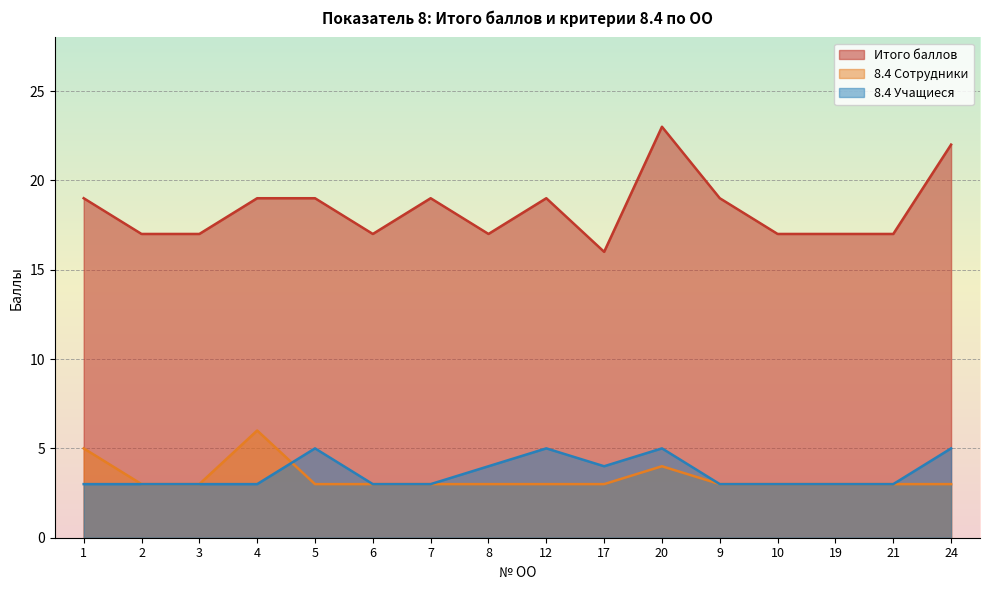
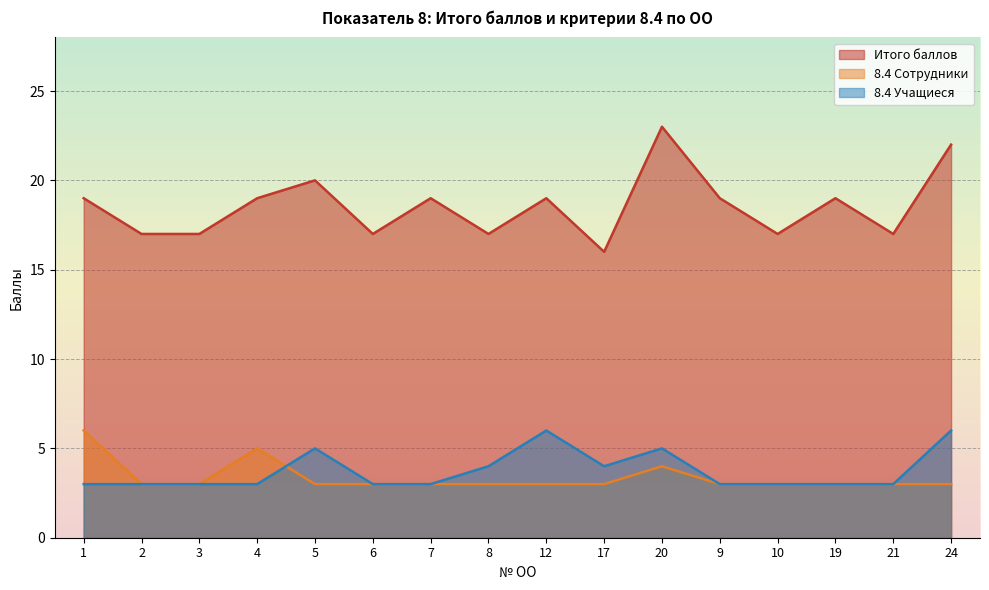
8.4 Сотрудники, 1: 5 -> 6
8.4 Сотрудники, 4: 6 -> 5
Итого баллов, 5: 19 -> 20
8.4 Учащиеся, 12: 5 -> 6
Итого баллов, 19: 17 -> 19
8.4 Учащиеся, 24: 5 -> 6
